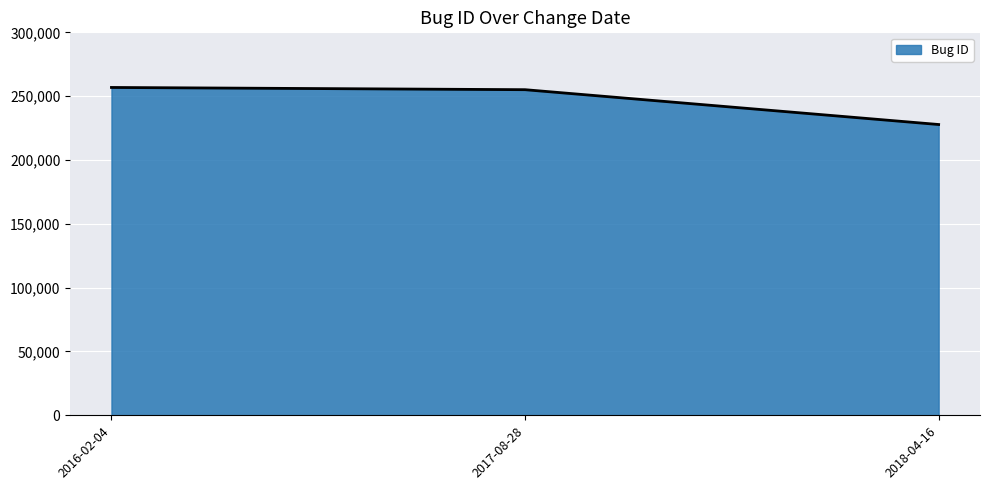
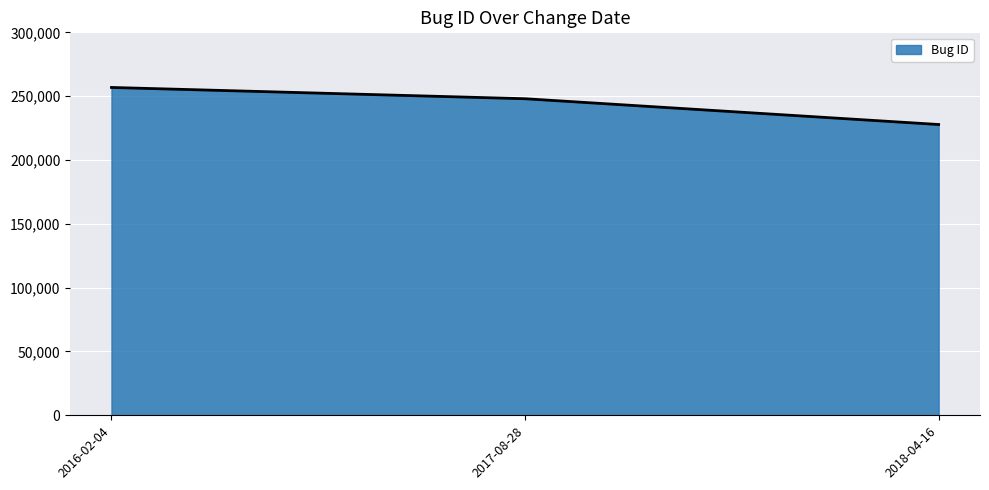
2017-08-28: 255,000 -> 248,000
